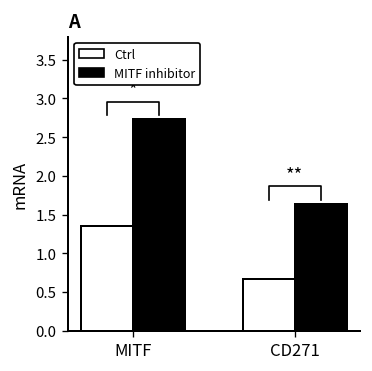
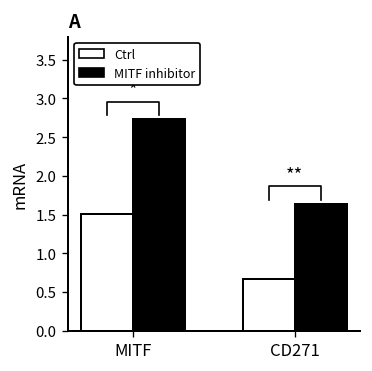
Ctrl, MITF: 1.4 -> 1.5
